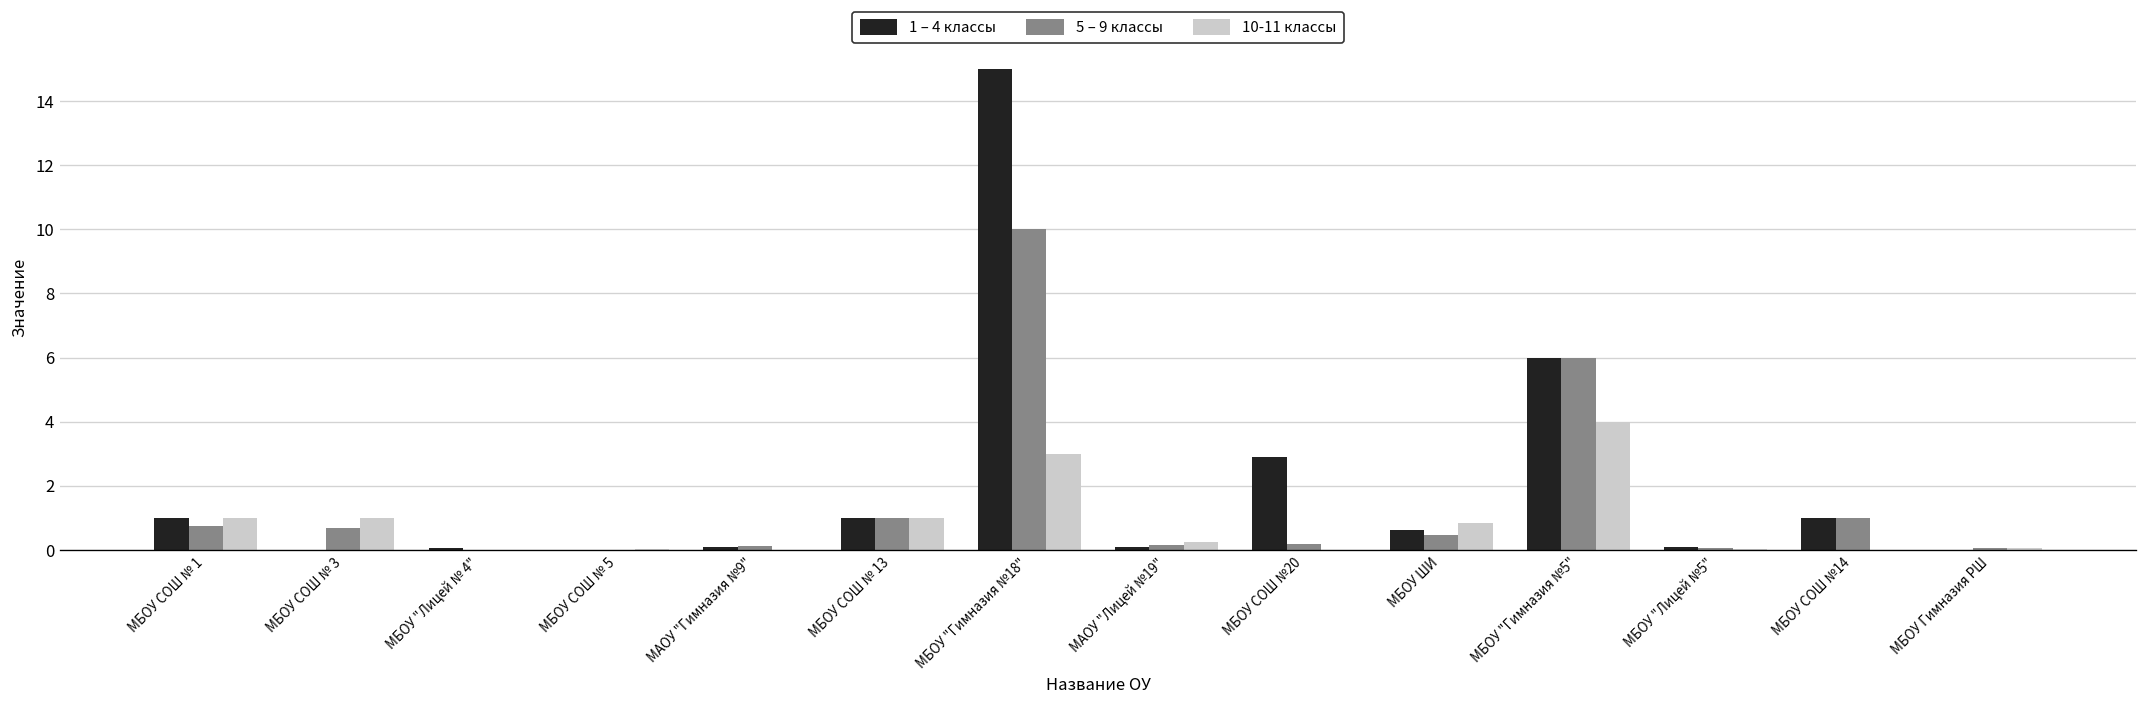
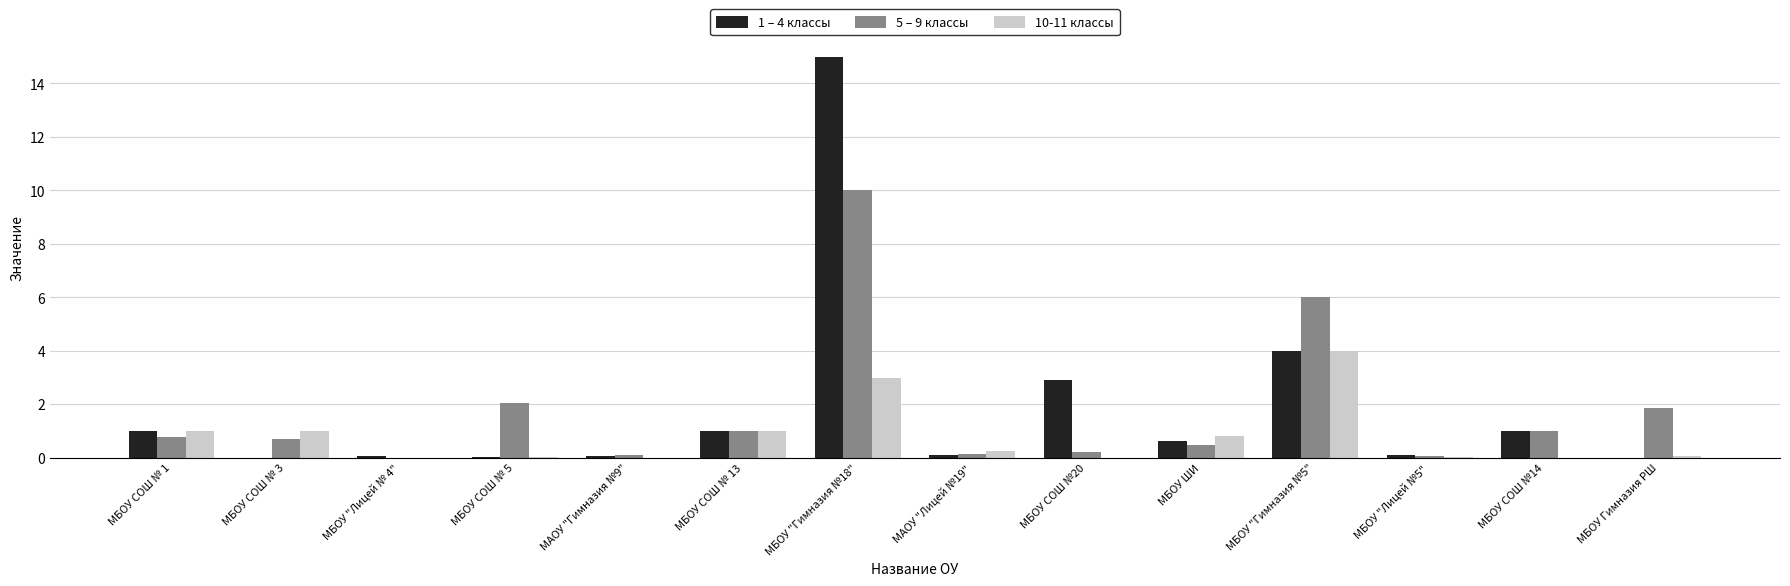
5 – 9 классы, МБОУ СОШ № 5: 0.0 -> 2.0
1 – 4 классы, МБОУ "Гимназия №5": 6 -> 4
5 – 9 классы, МБОУ Гимназия РШ: 0.1 -> 1.9
